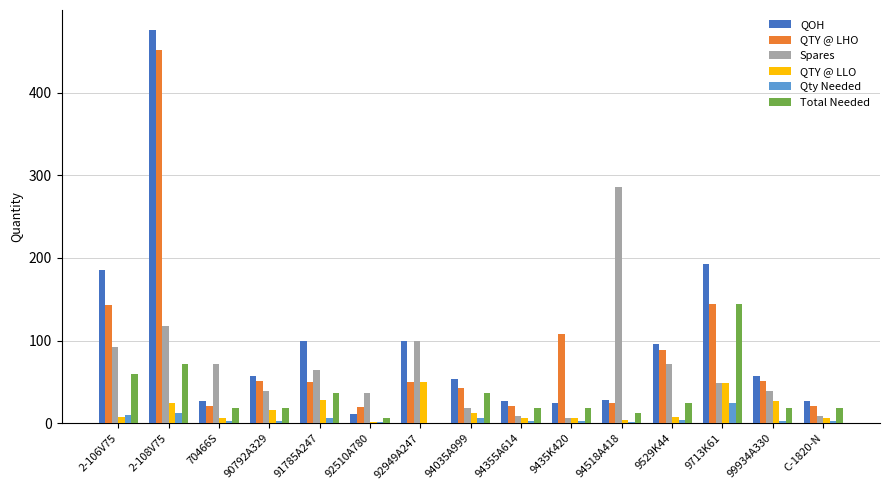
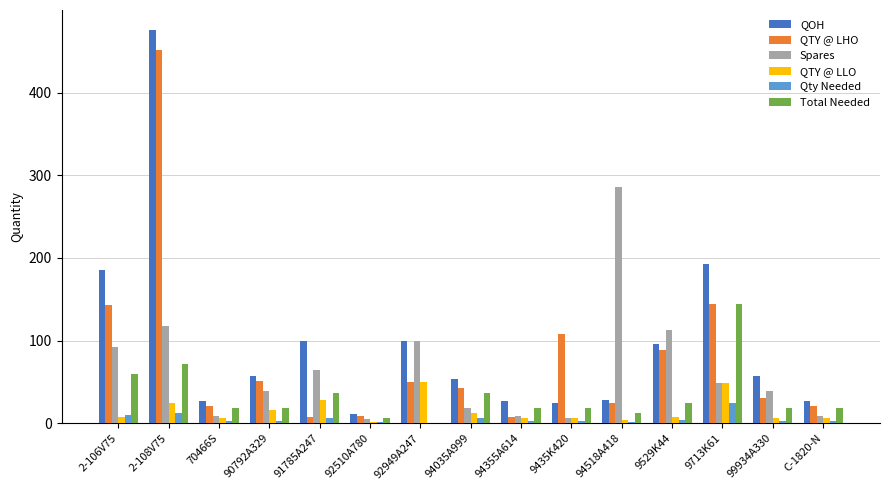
Spares, 70466S: 70 -> 10
QTY @ LHO, 91785A247: 50 -> 10
QTY @ LHO, 92510A780: 20 -> 10
Spares, 92510A780: 40 -> 10
QTY @ LHO, 94355A614: 20 -> 10
Spares, 9529K44: 70 -> 110
QTY @ LHO, 99934A330: 50 -> 30
QTY @ LLO, 99934A330: 30 -> 10
